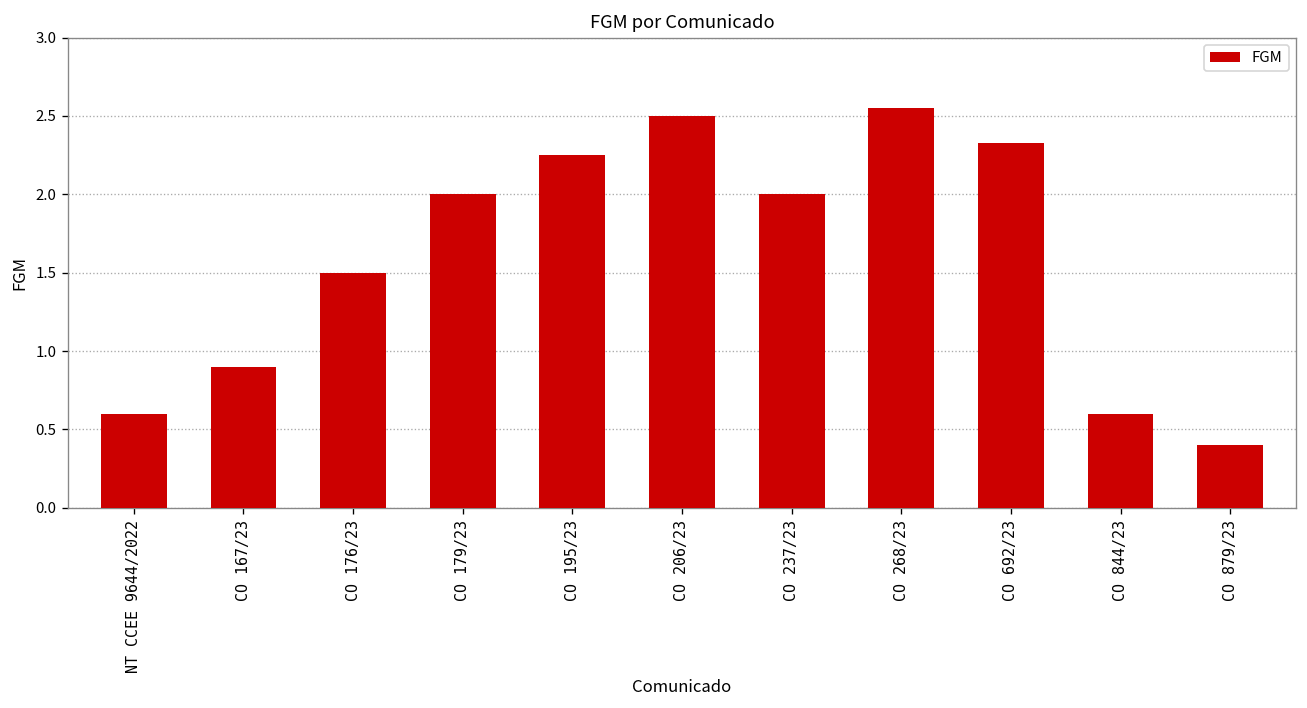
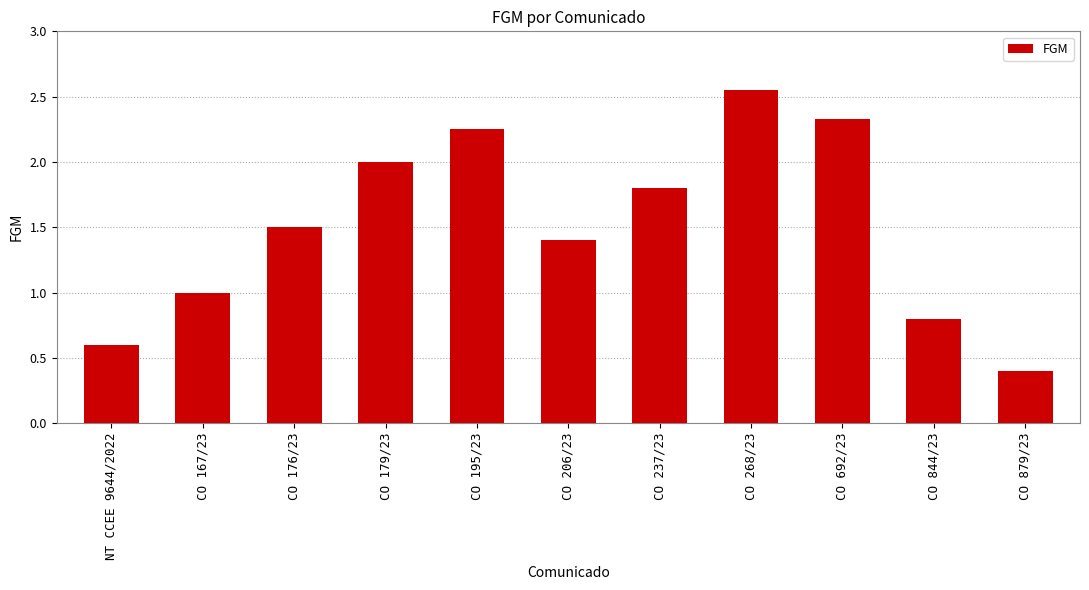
CO 167/23: 0.9 -> 1.0
CO 206/23: 2.5 -> 1.4
CO 237/23: 2.0 -> 1.8
CO 844/23: 0.6 -> 0.8
